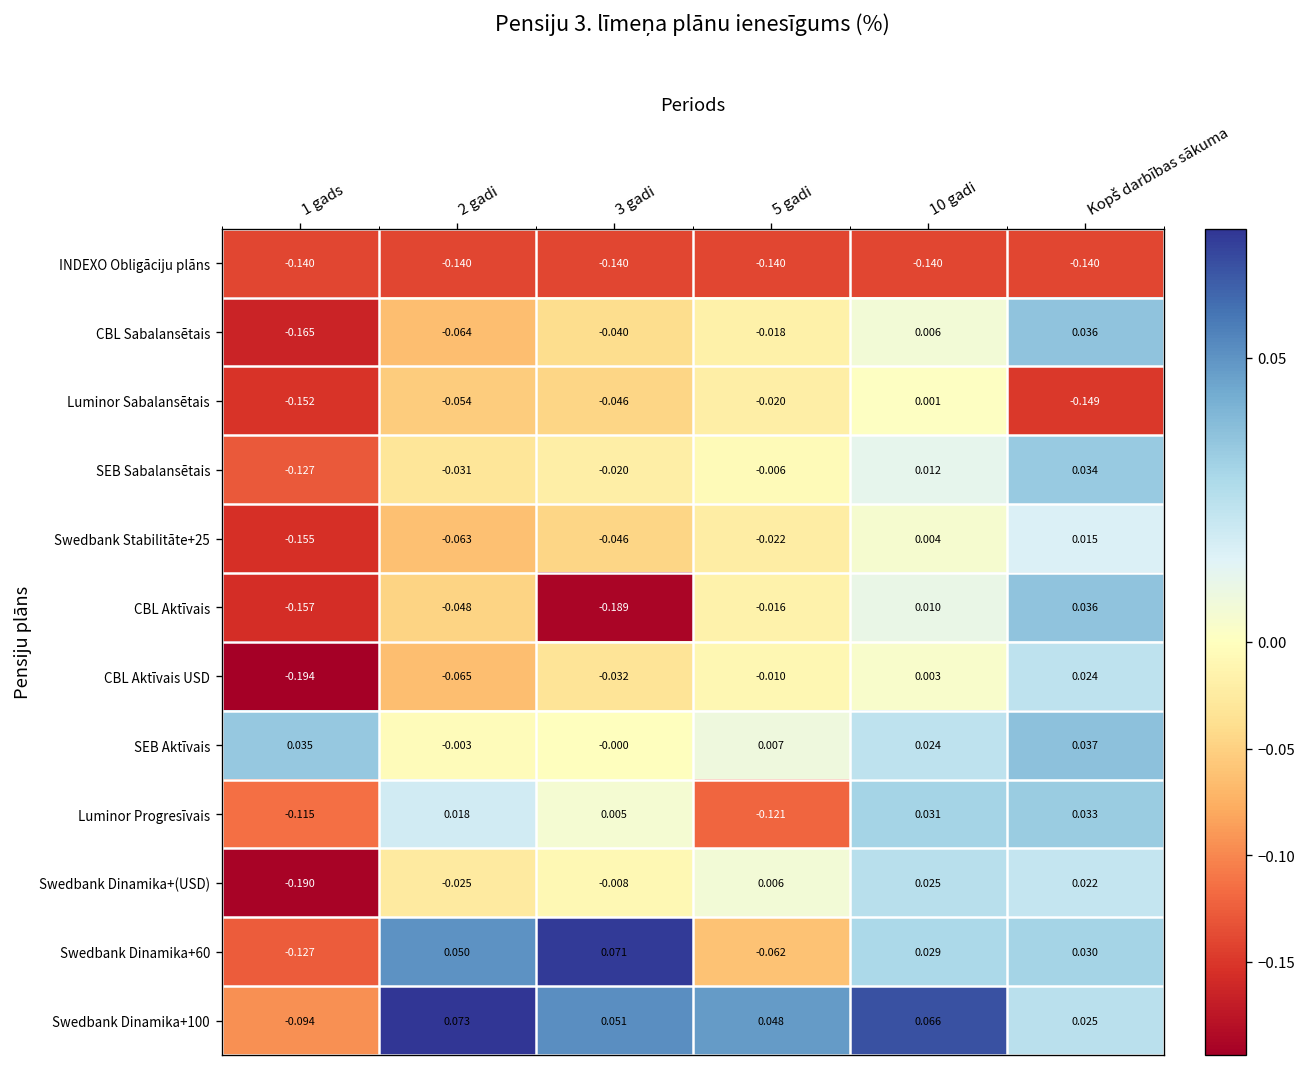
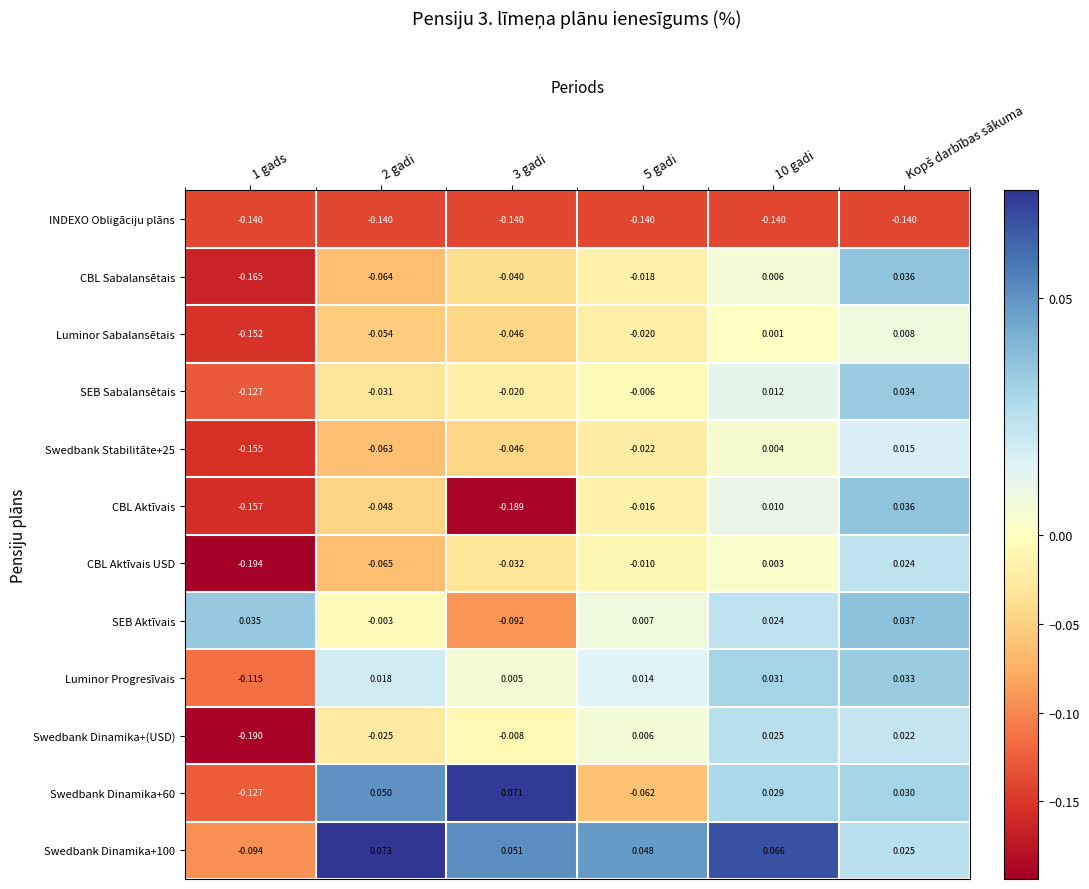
Luminor Sabalansētais, Kopš darbības sākuma: -0.149 -> 0.008
SEB Aktīvais, 3 gadi: -0.000 -> -0.092
Luminor Progresīvais, 5 gadi: -0.121 -> 0.014
